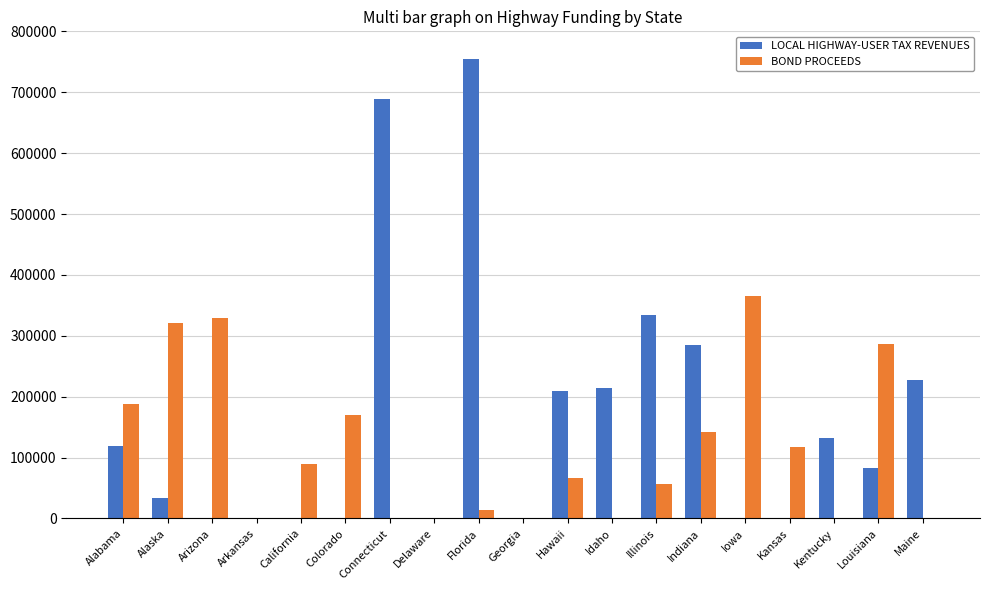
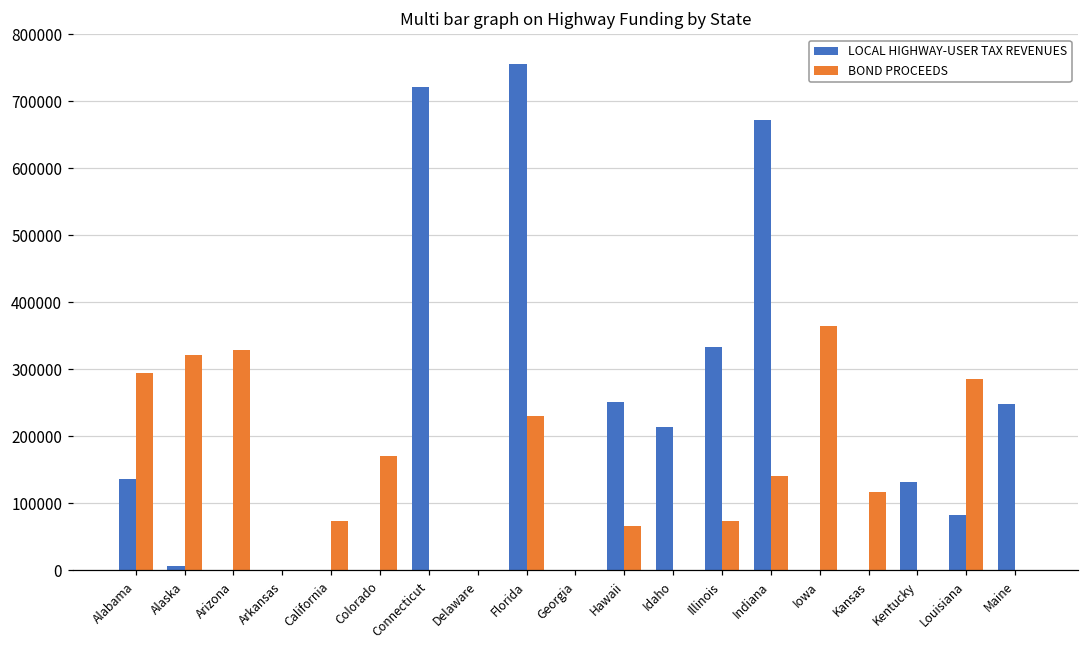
LOCAL HIGHWAY-USER TAX REVENUES, Alabama: 120000 -> 140000
BOND PROCEEDS, Alabama: 190000 -> 290000
LOCAL HIGHWAY-USER TAX REVENUES, Alaska: 30000 -> 10000
BOND PROCEEDS, California: 90000 -> 70000
LOCAL HIGHWAY-USER TAX REVENUES, Connecticut: 690000 -> 720000
BOND PROCEEDS, Florida: 10000 -> 230000
LOCAL HIGHWAY-USER TAX REVENUES, Hawaii: 210000 -> 250000
BOND PROCEEDS, Illinois: 60000 -> 70000
LOCAL HIGHWAY-USER TAX REVENUES, Indiana: 290000 -> 670000
LOCAL HIGHWAY-USER TAX REVENUES, Maine: 230000 -> 250000
